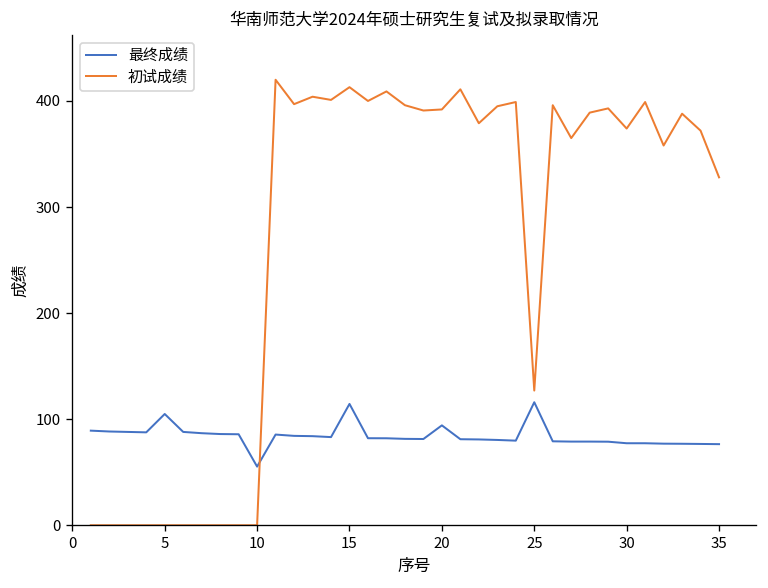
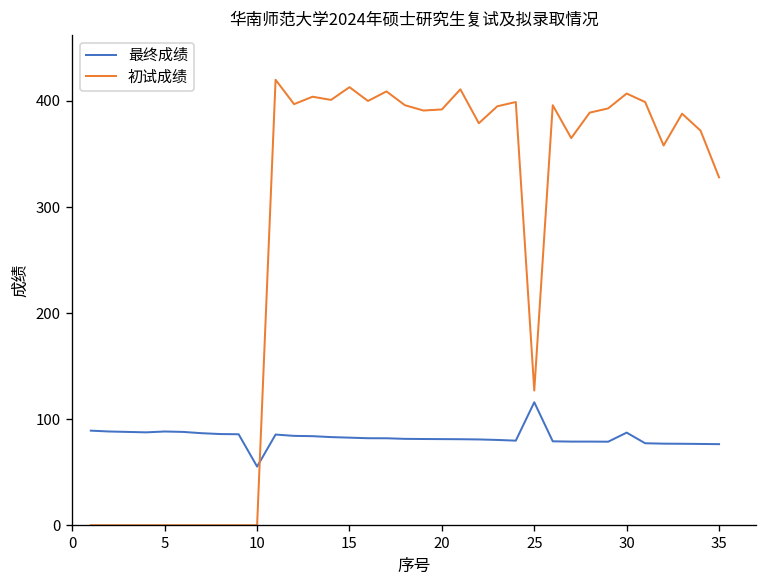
最终成绩, 5: 100 -> 90
最终成绩, 15: 110 -> 80
最终成绩, 20: 90 -> 80
最终成绩, 30: 80 -> 90
初试成绩, 30: 370 -> 410
